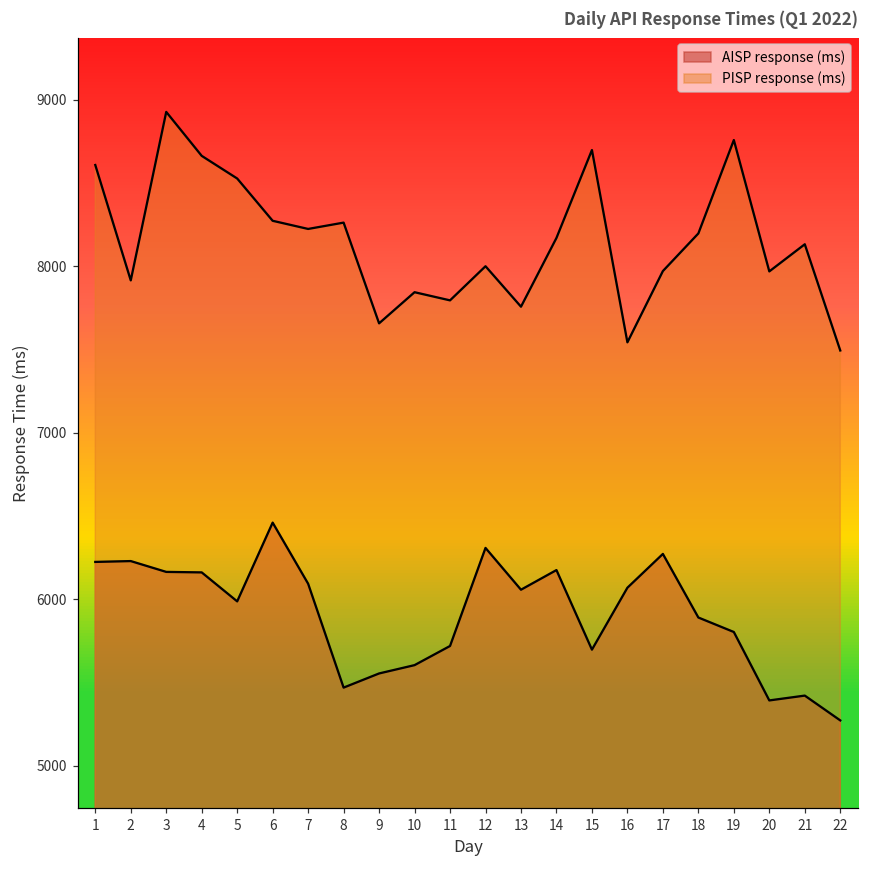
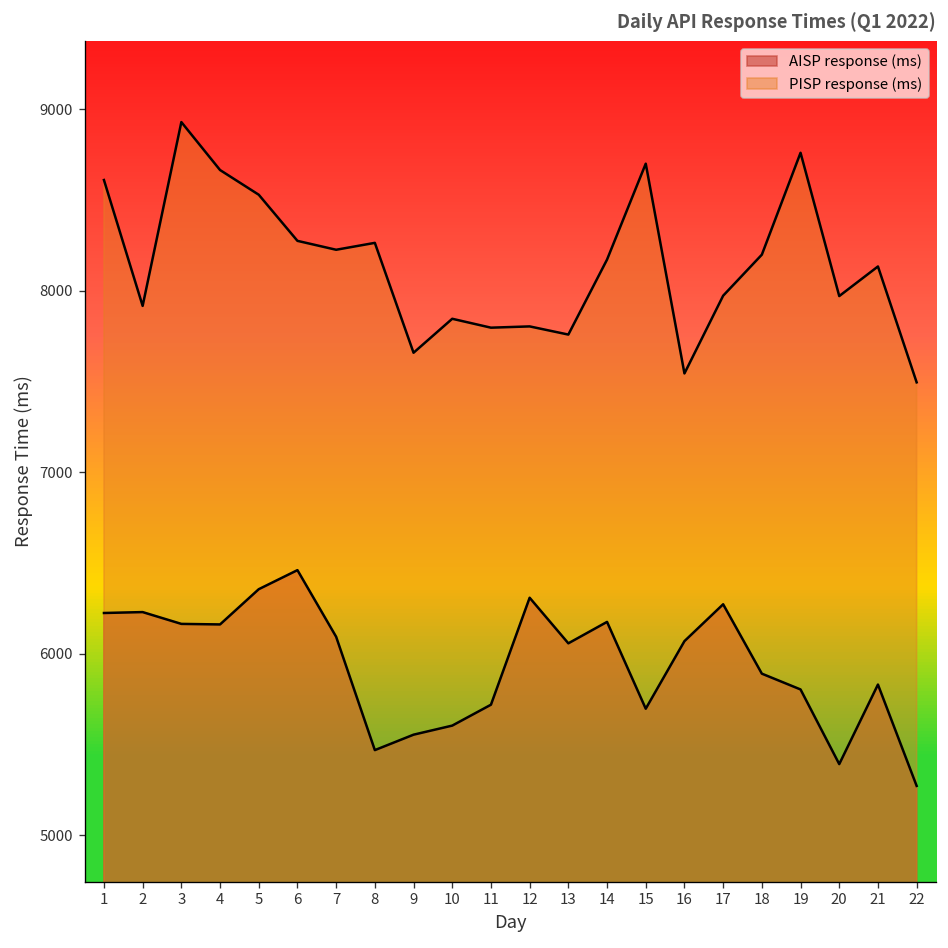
AISP response (ms), 5: 5990 -> 6360
PISP response (ms), 12: 8000 -> 7800
AISP response (ms), 21: 5420 -> 5830
